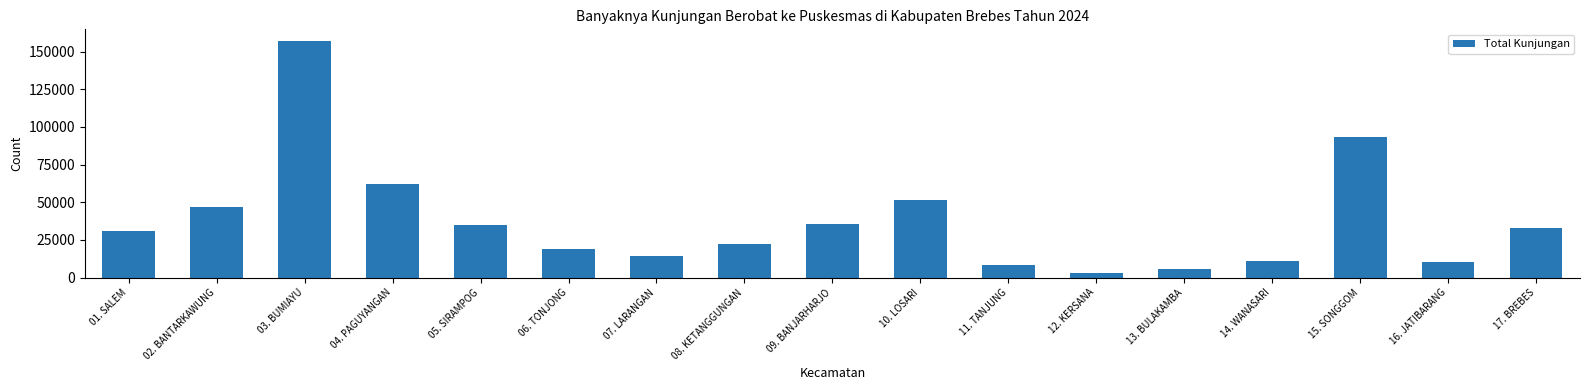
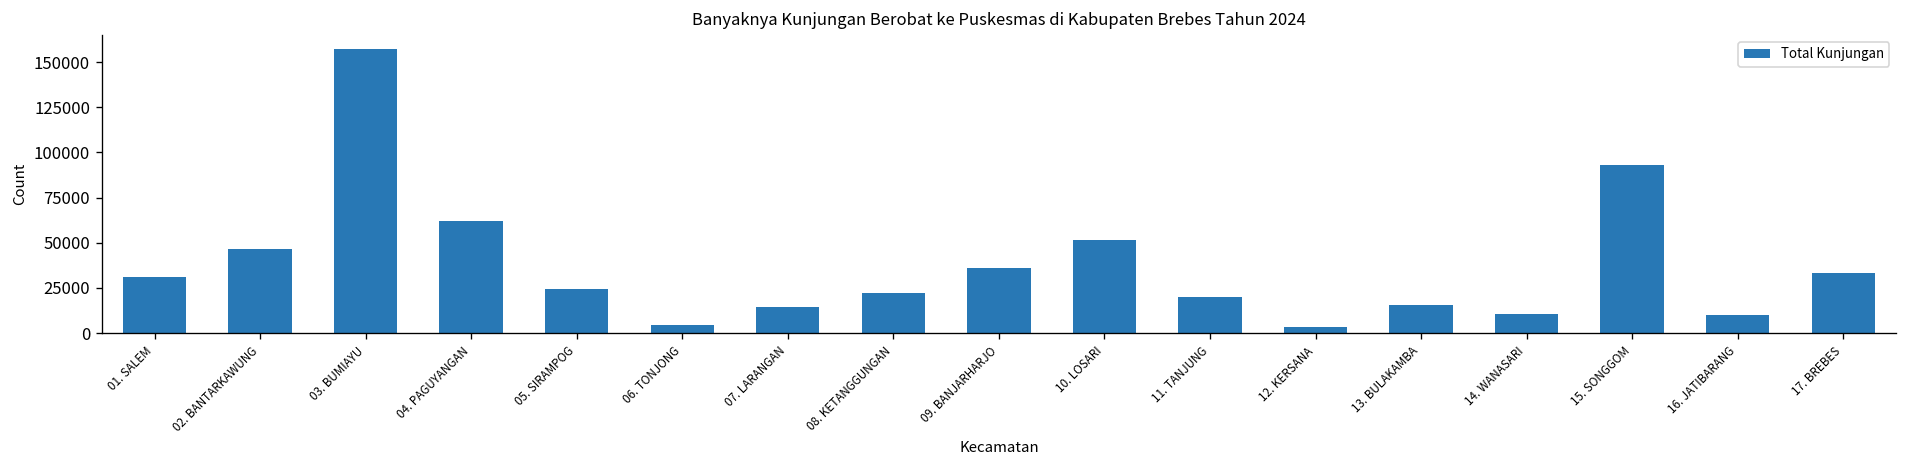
05. SIRAMPOG: 35000 -> 24000
06. TONJONG: 19000 -> 4000
11. TANJUNG: 8000 -> 20000
13. BULAKAMBA: 5000 -> 15000
